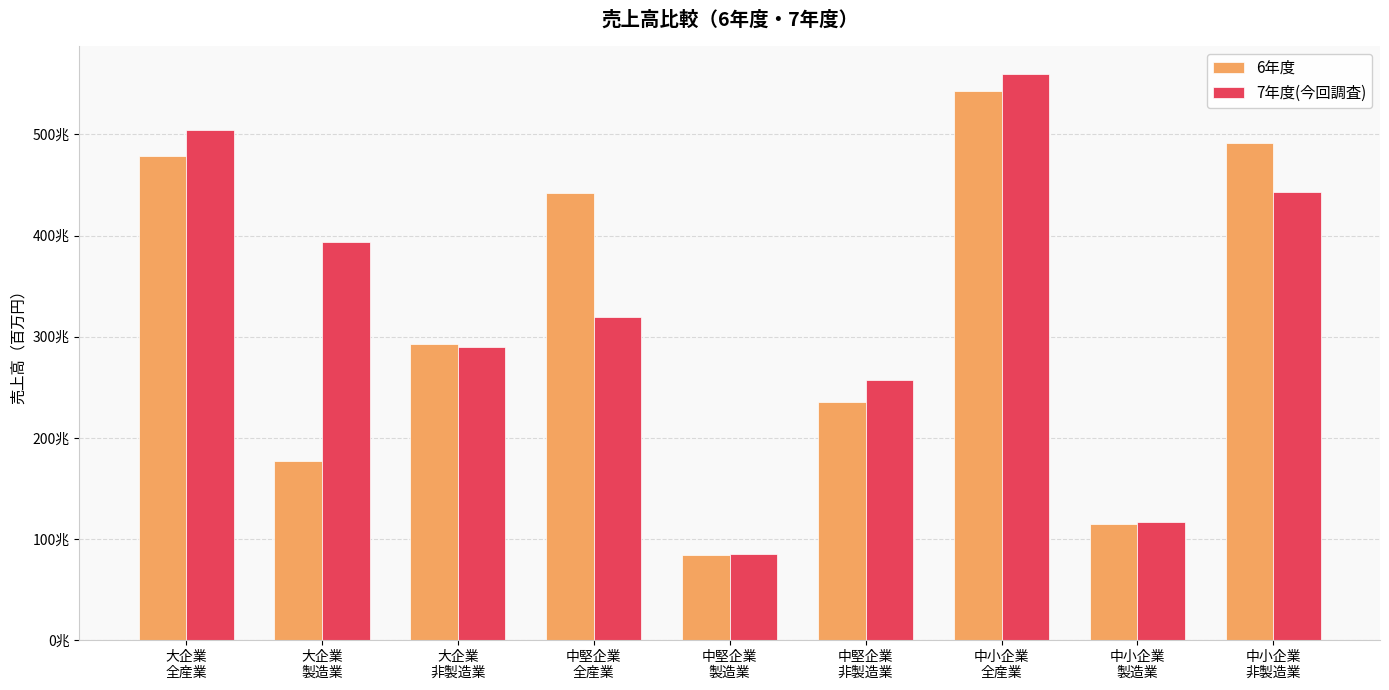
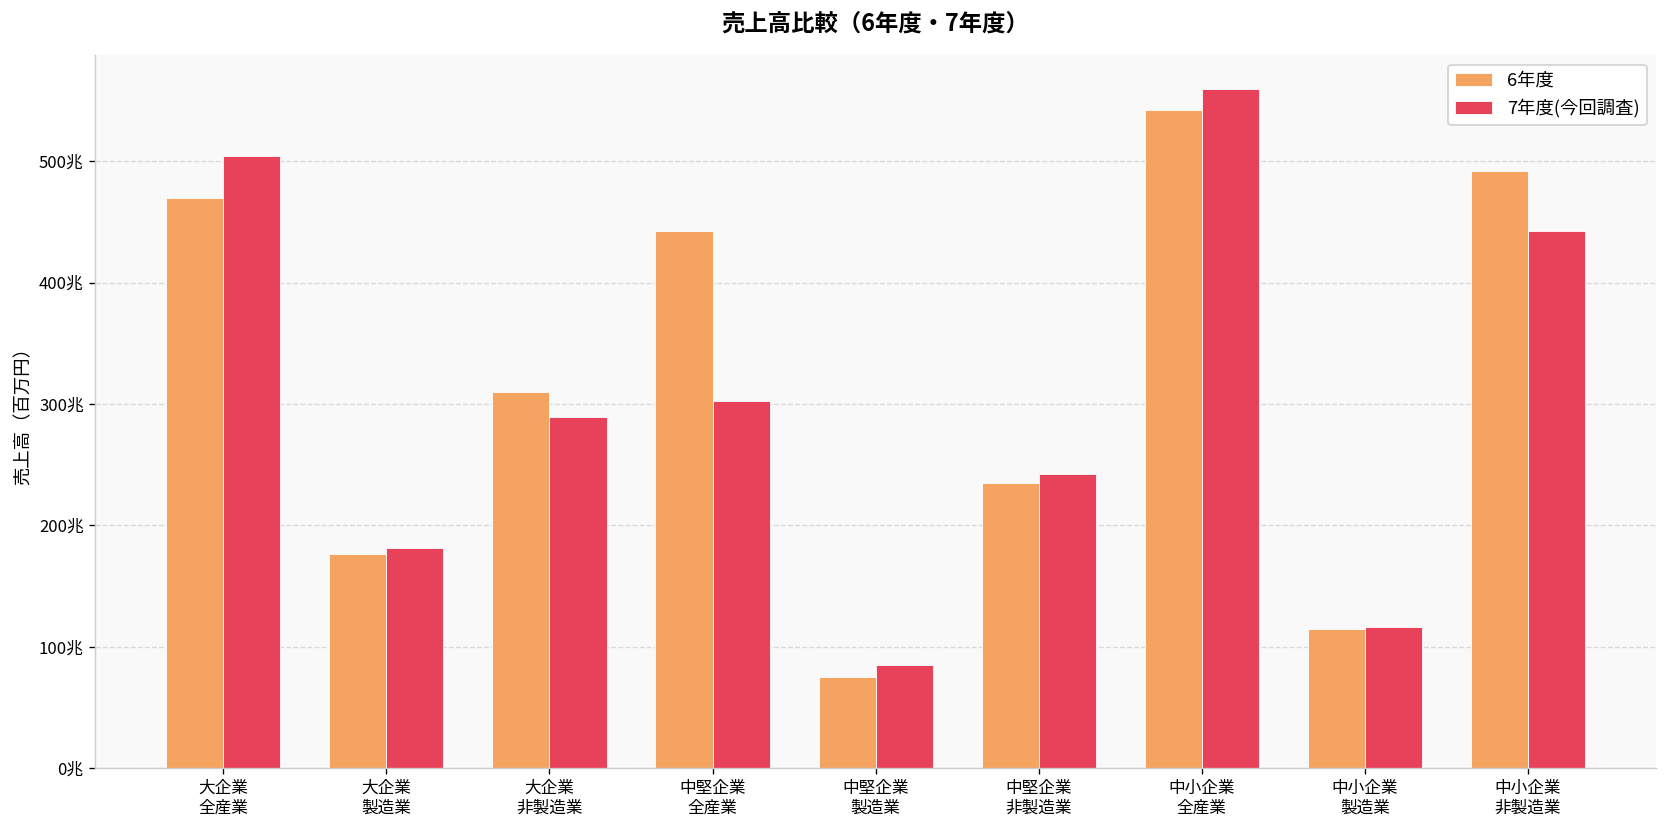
6年度, 大企業 全産業: 479兆 -> 470兆
7年度(今回調査), 大企業 製造業: 394兆 -> 181兆
6年度, 大企業 非製造業: 293兆 -> 310兆
7年度(今回調査), 中堅企業 全産業: 319兆 -> 303兆
6年度, 中堅企業 製造業: 84兆 -> 75兆
7年度(今回調査), 中堅企業 非製造業: 257兆 -> 243兆
